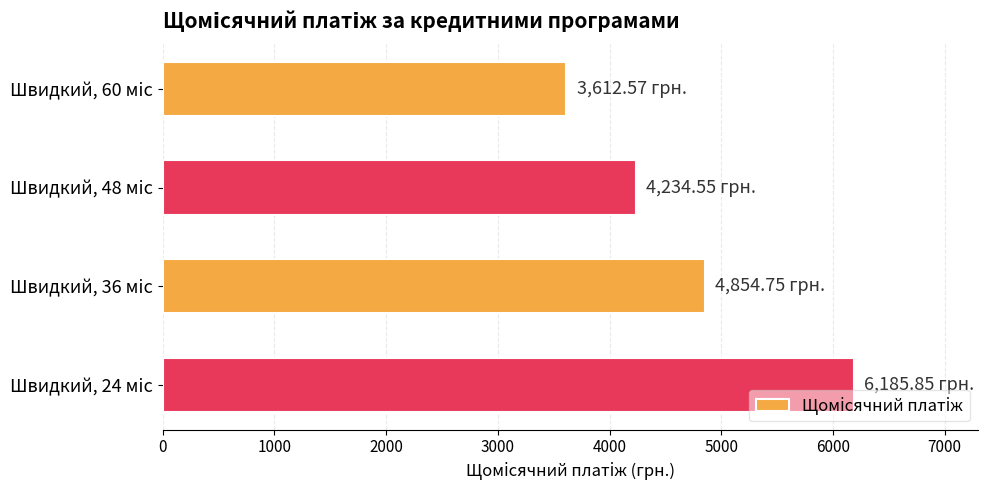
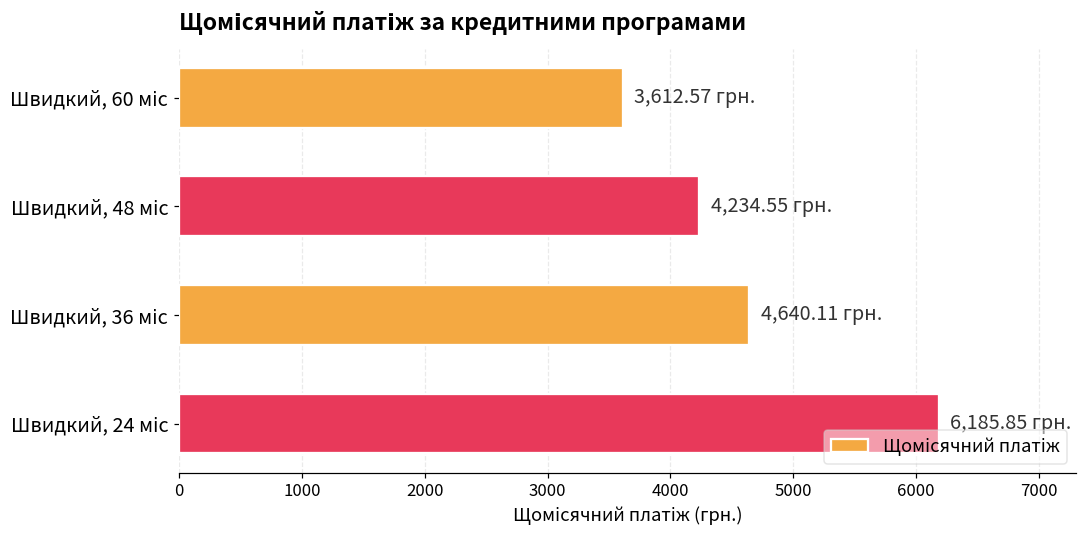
Швидкий, 36 міс: 4,854.75 -> 4,640.11
